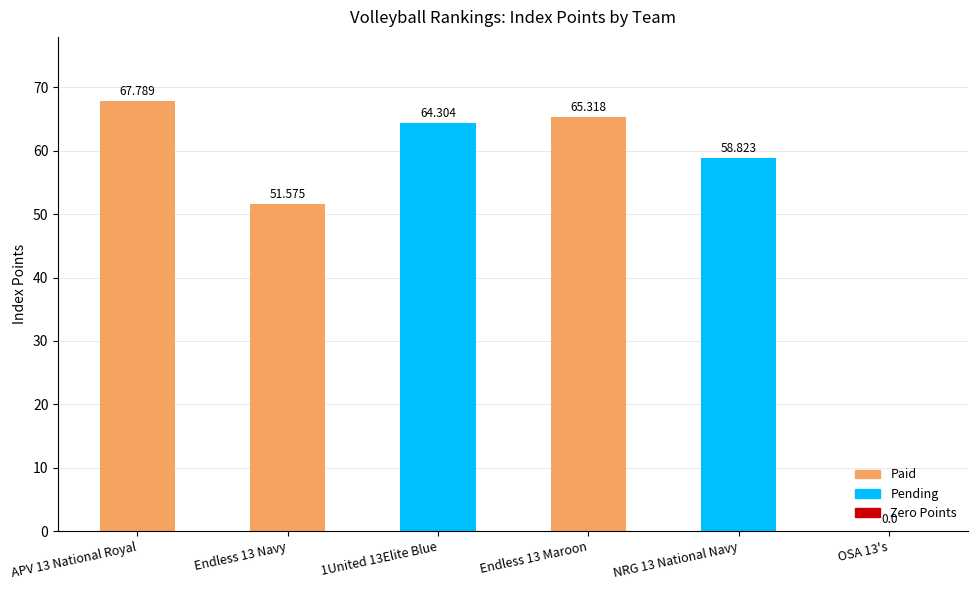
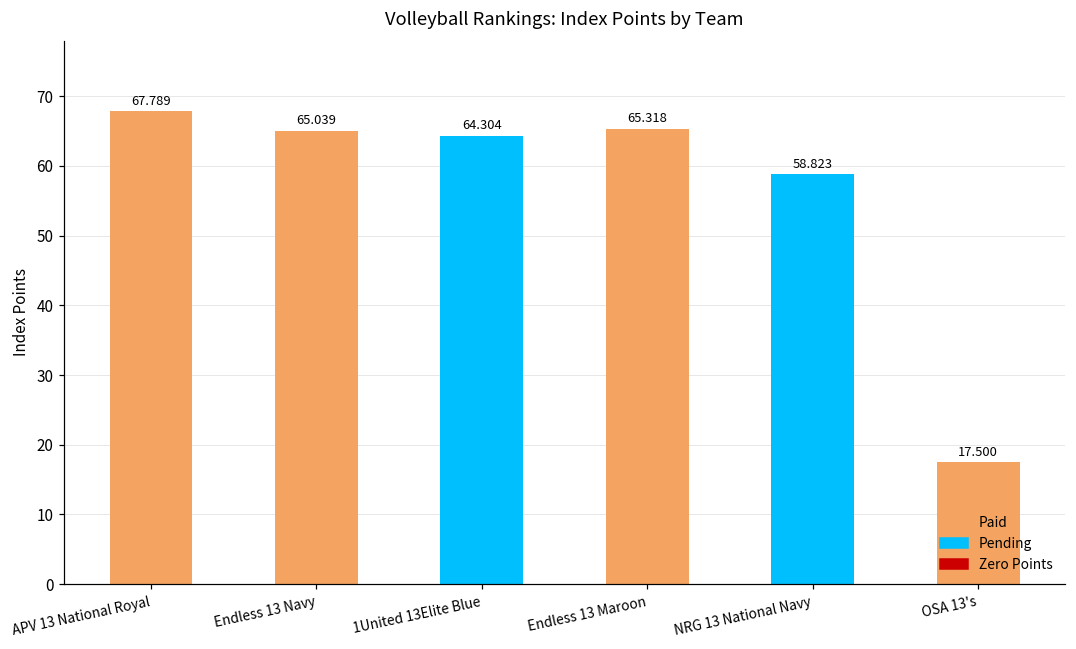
Endless 13 Navy: 51.575 -> 65.039
OSA 13's: 0.0 -> 17.500
